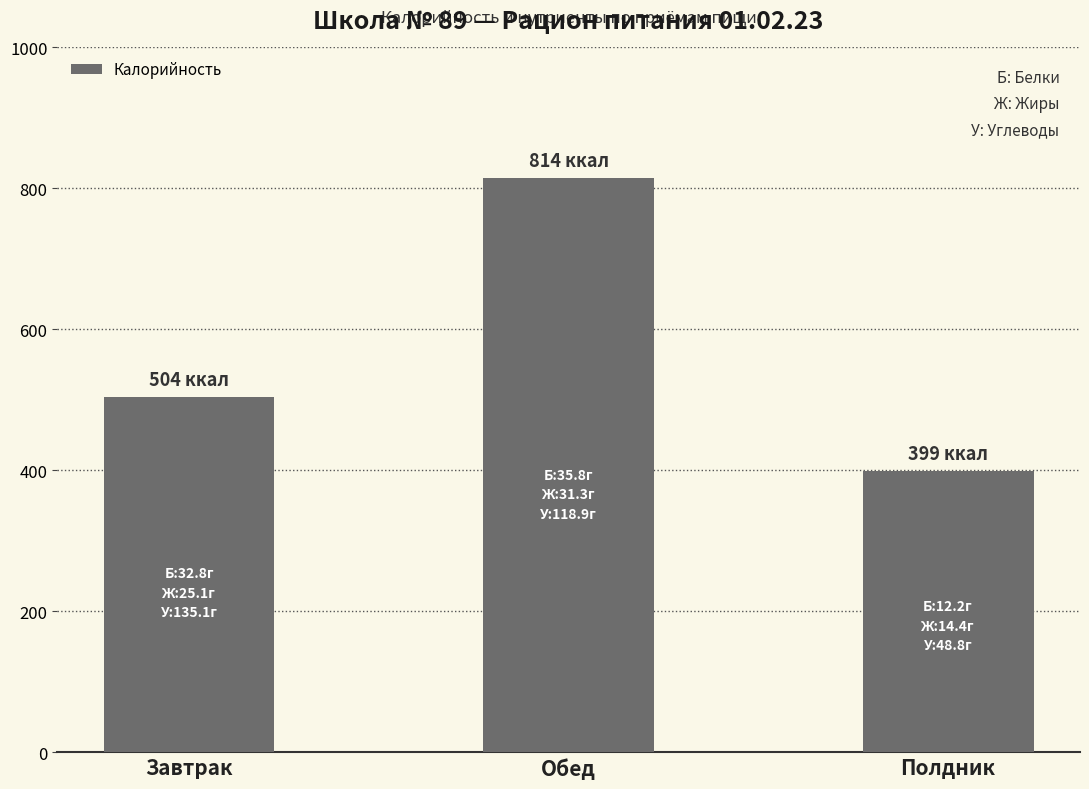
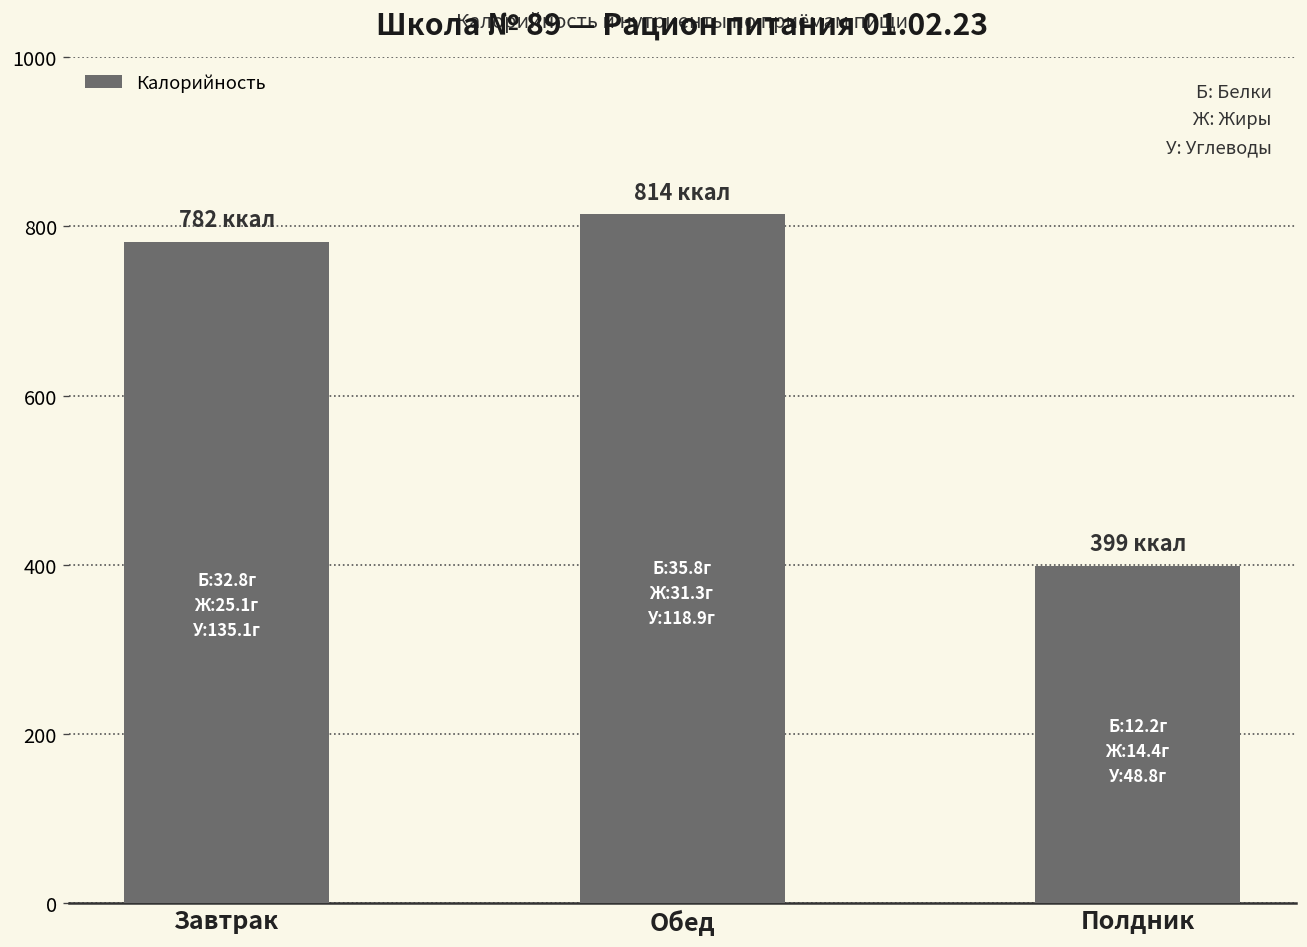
Завтрак: 504 -> 782
